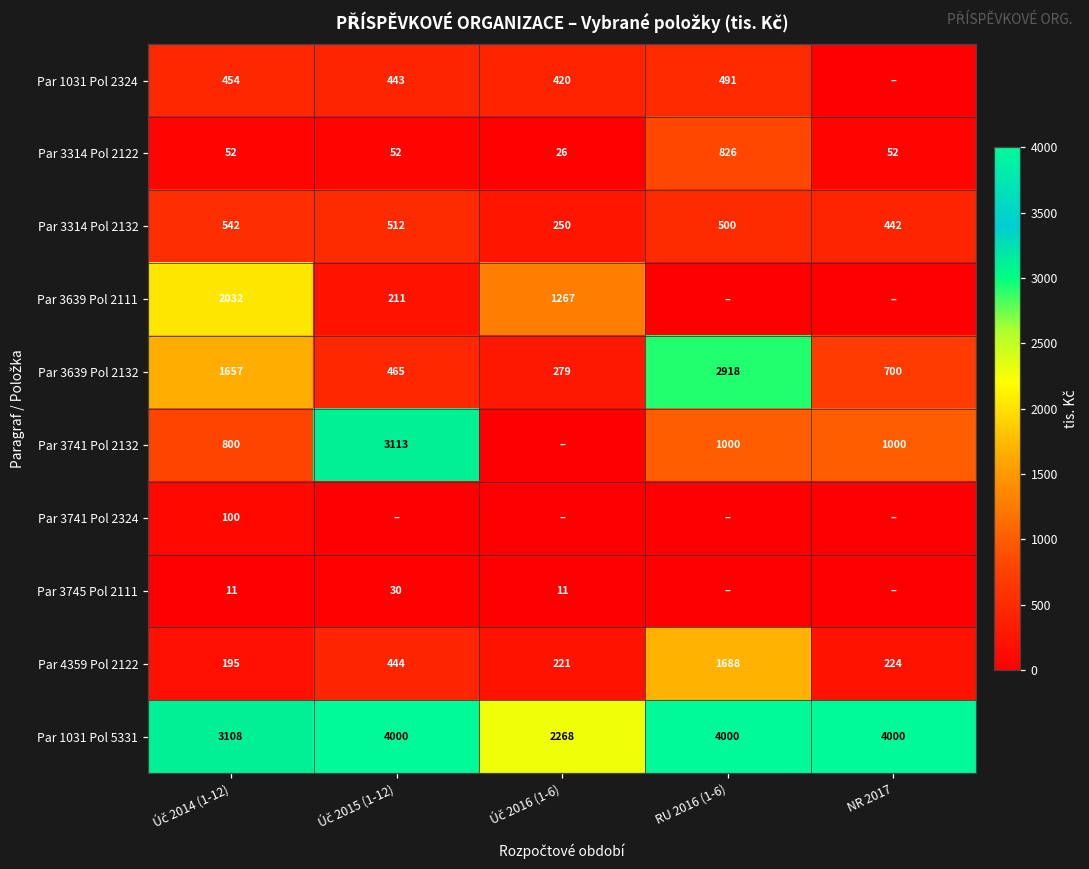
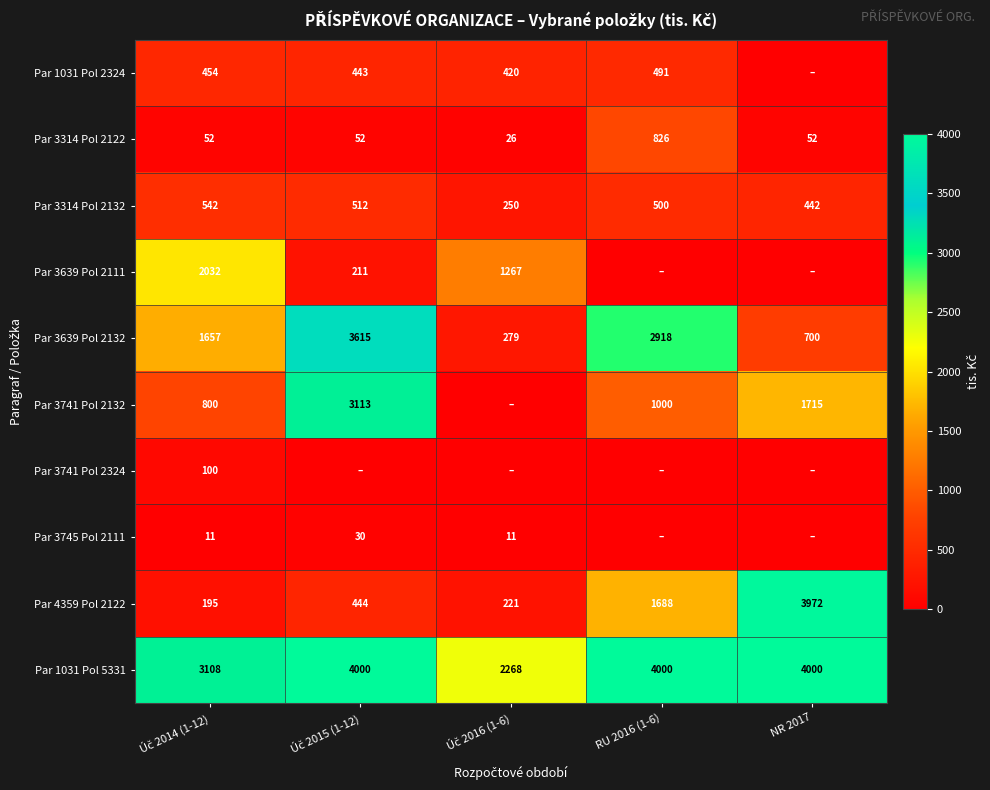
Par 3639 Pol 2132, Úč 2015 (1-12): 465 -> 3615
Par 3741 Pol 2132, NR 2017: 1000 -> 1715
Par 4359 Pol 2122, NR 2017: 224 -> 3972
